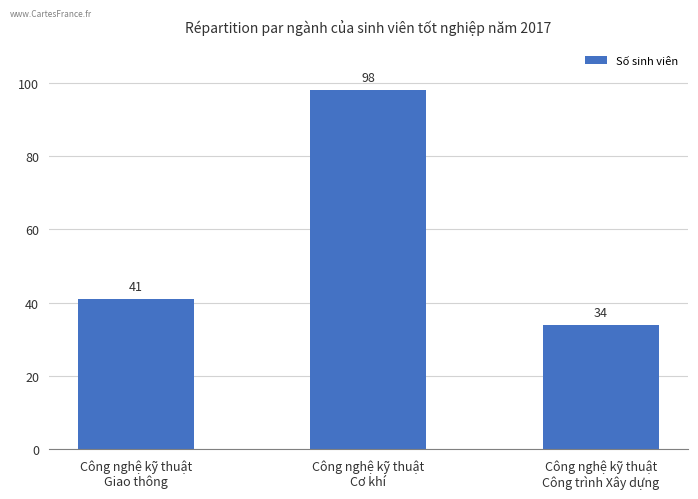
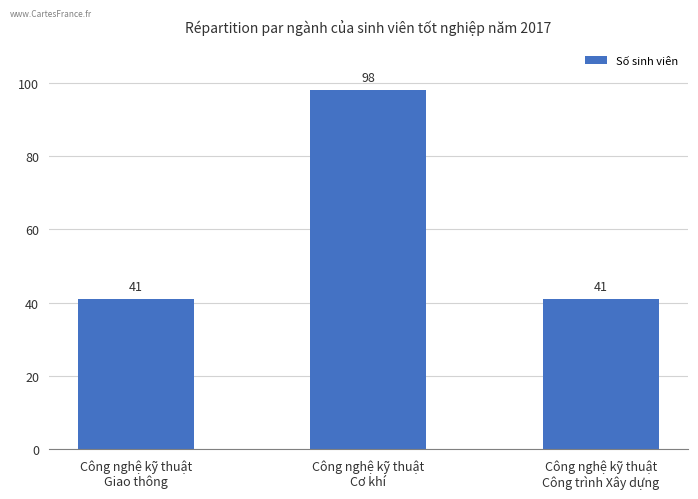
Công nghệ kỹ thuật Công trình Xây dựng: 34 -> 41
